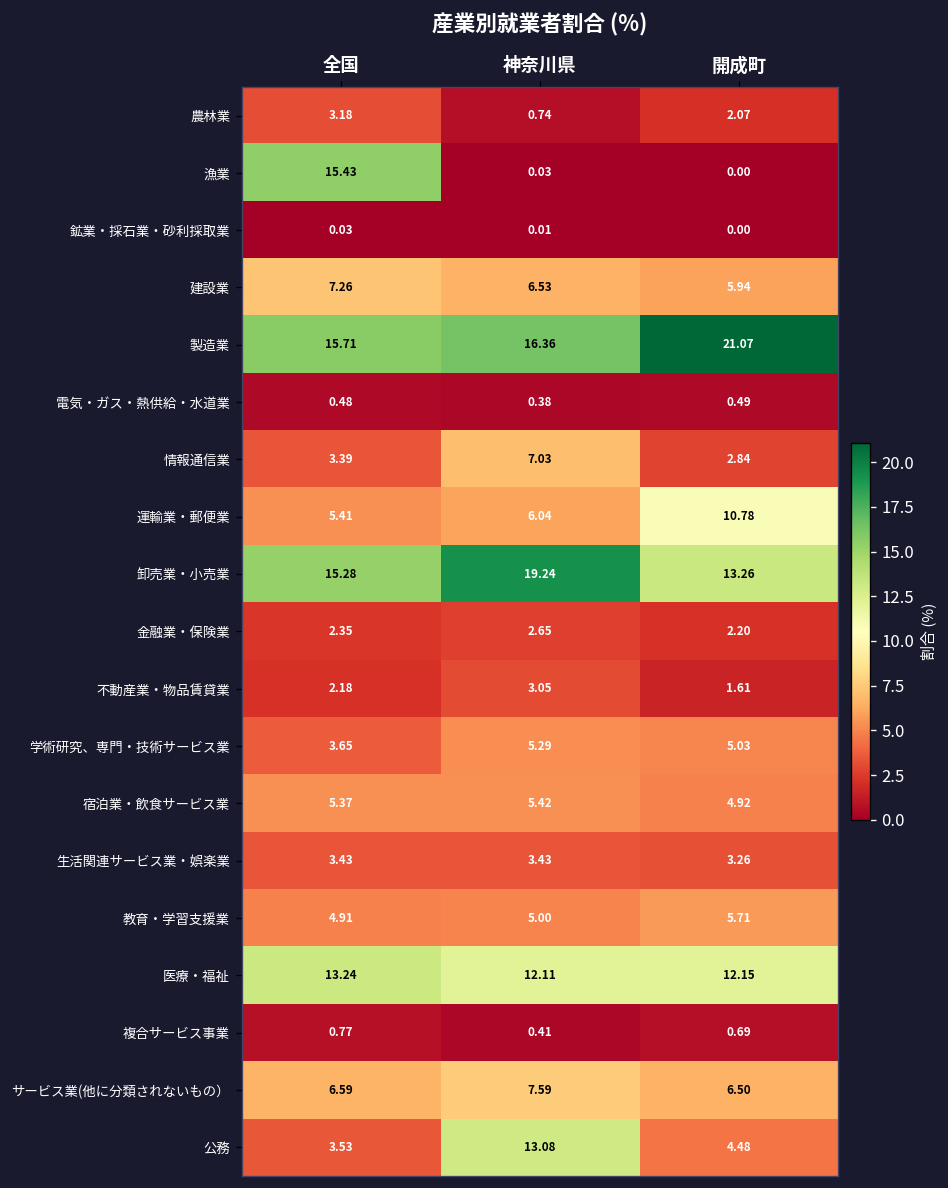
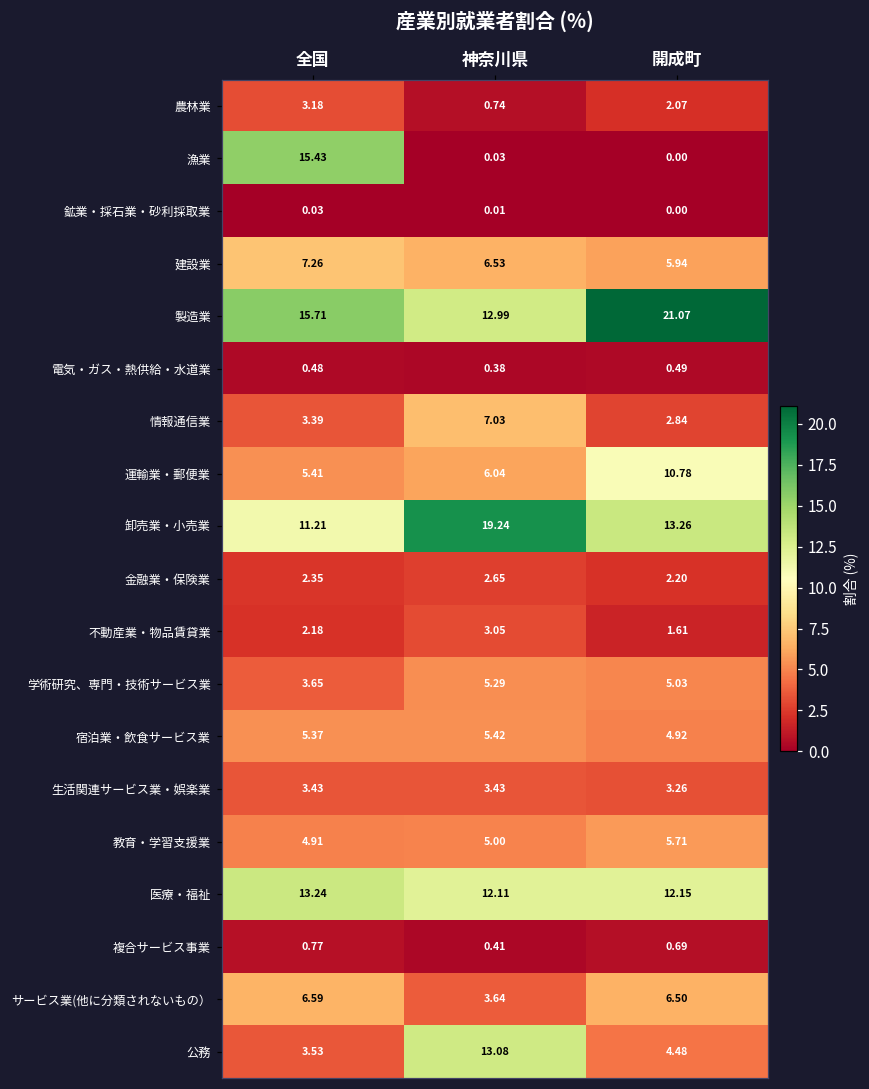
製造業, 神奈川県: 16.36 -> 12.99
卸売業・小売業, 全国: 15.28 -> 11.21
サービス業(他に分類されないもの）, 神奈川県: 7.59 -> 3.64
